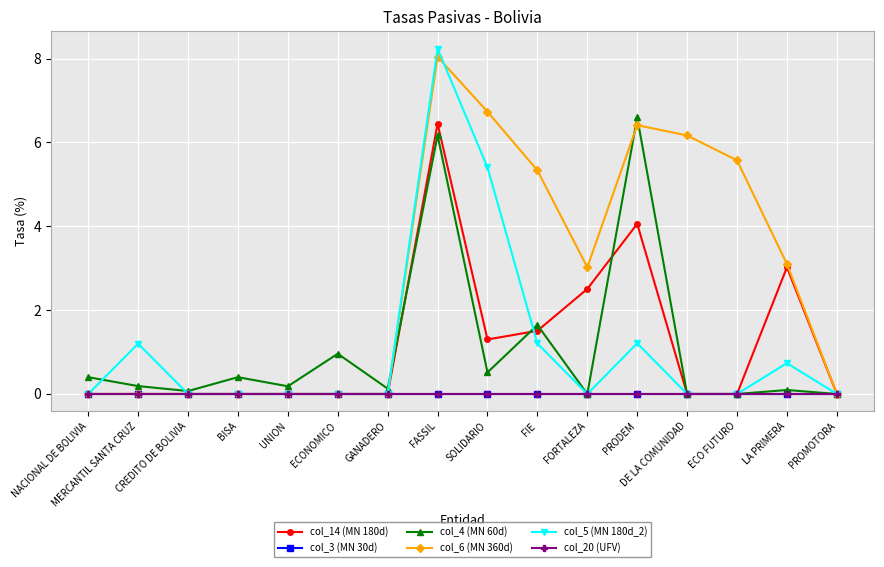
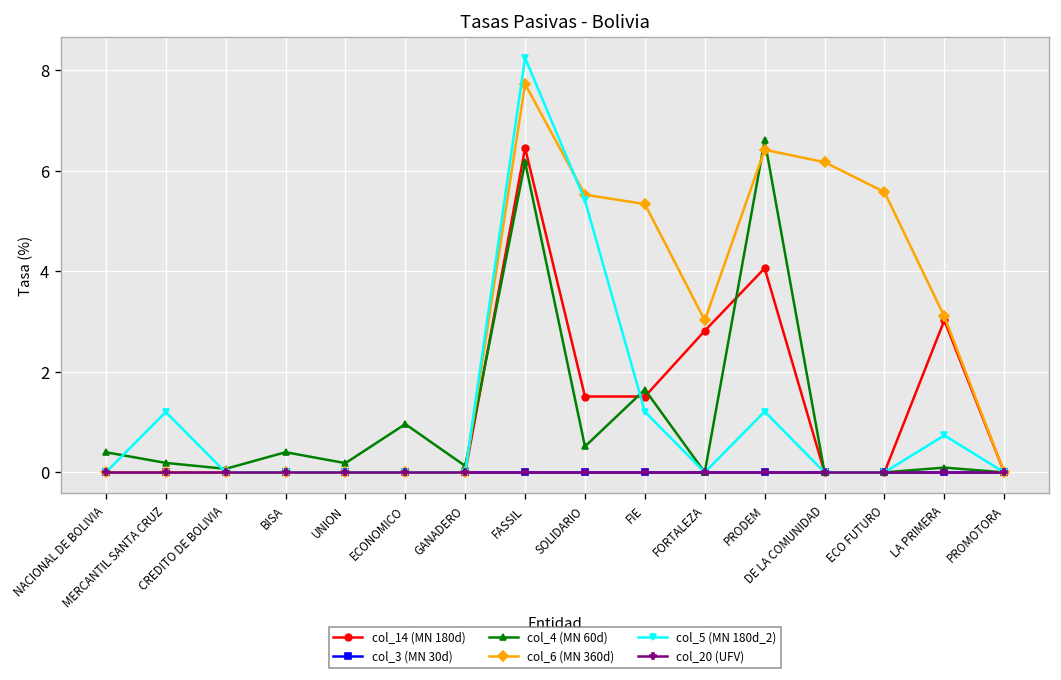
col_6 (MN 360d), FASSIL: 8.0 -> 7.7
col_14 (MN 180d), SOLIDARIO: 1.3 -> 1.5
col_6 (MN 360d), SOLIDARIO: 6.7 -> 5.5
col_14 (MN 180d), FORTALEZA: 2.5 -> 2.8
